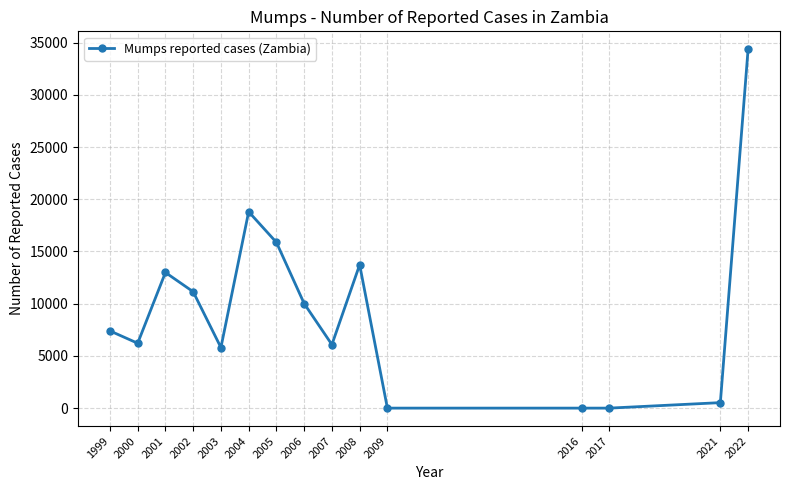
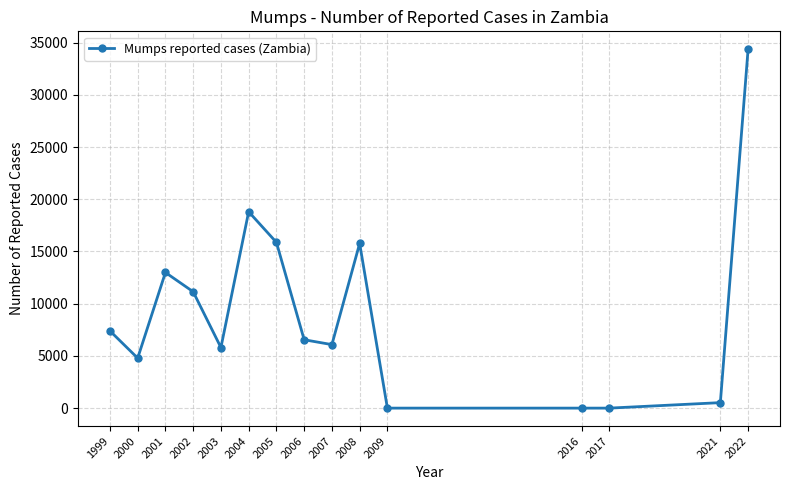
2000: 6200 -> 4800
2006: 10000 -> 6500
2008: 13700 -> 15800
